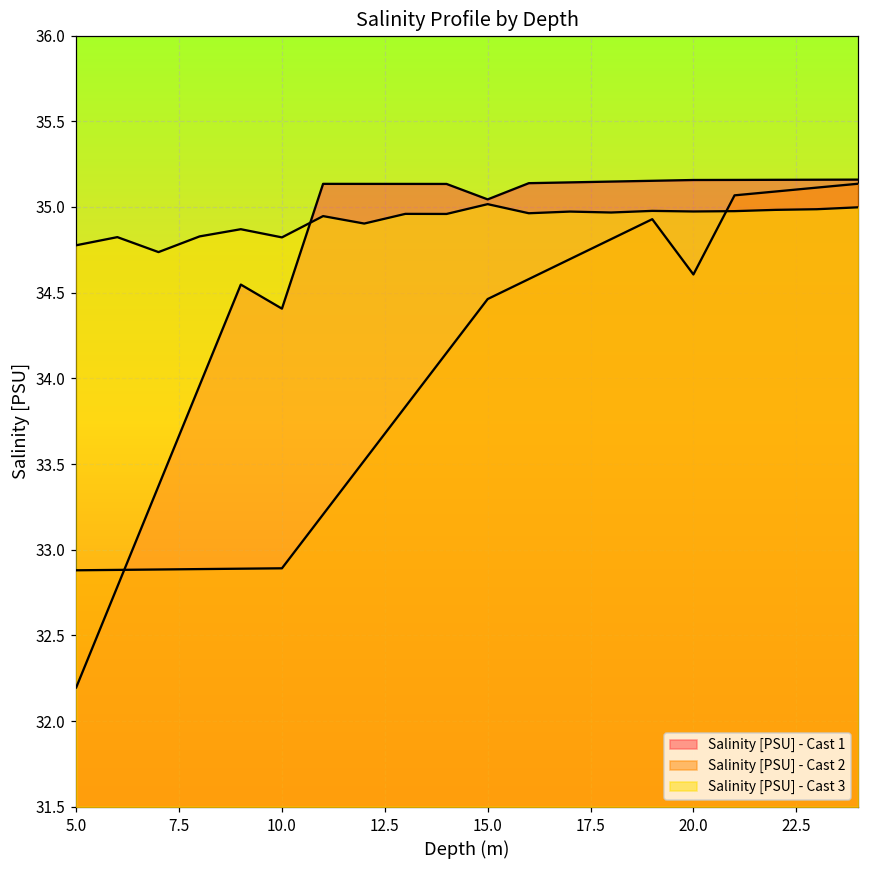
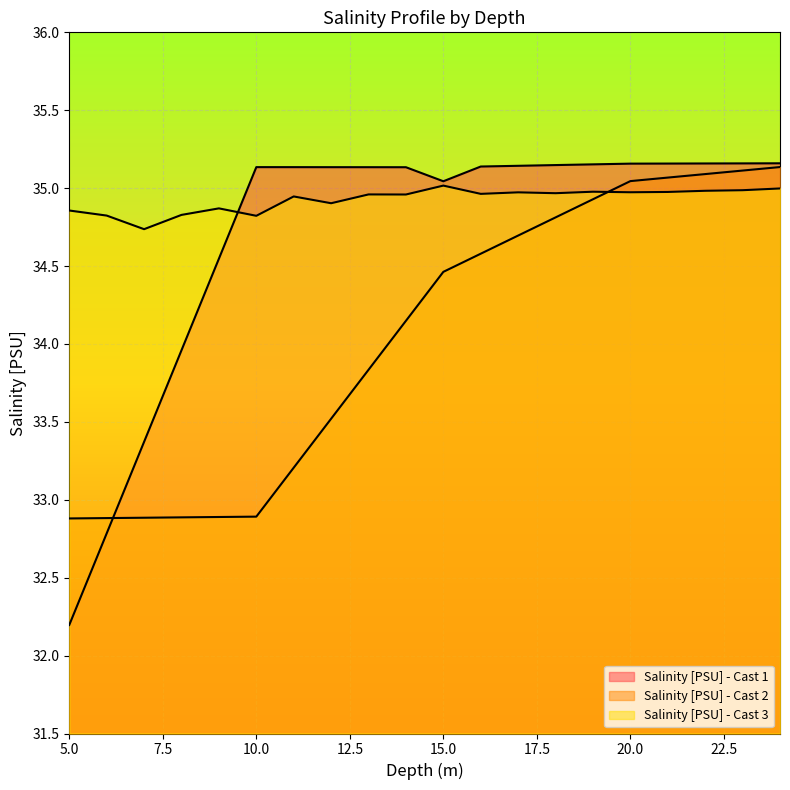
Salinity [PSU] - Cast 3, 5.0: 34.78 -> 34.86
Salinity [PSU] - Cast 1, 10.0: 34.41 -> 35.13
Salinity [PSU] - Cast 2, 20.0: 34.61 -> 35.05
